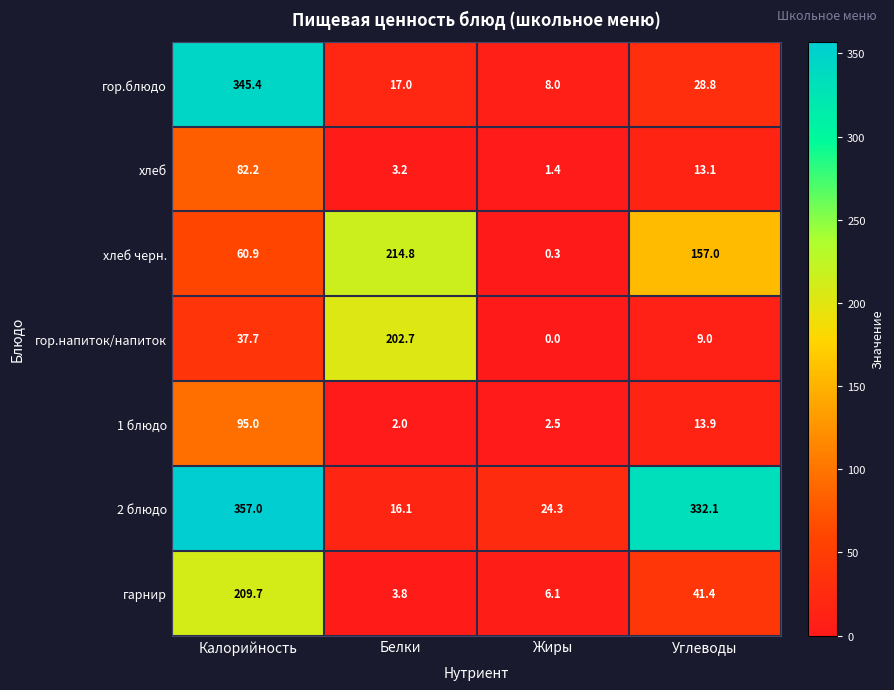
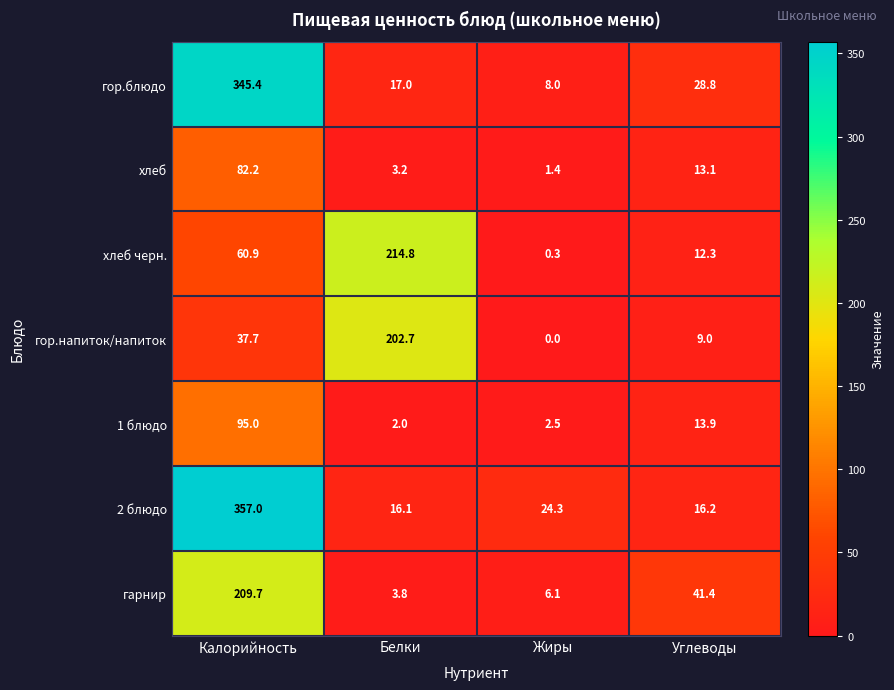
хлеб черн., Углеводы: 157.0 -> 12.3
2 блюдо, Углеводы: 332.1 -> 16.2
